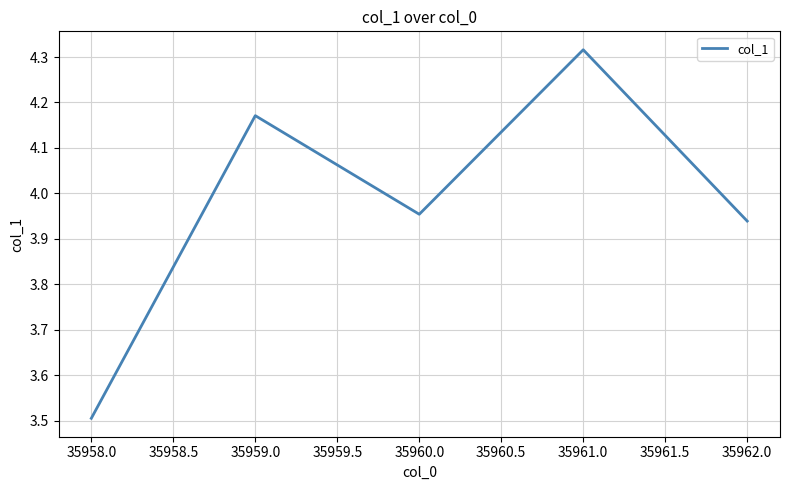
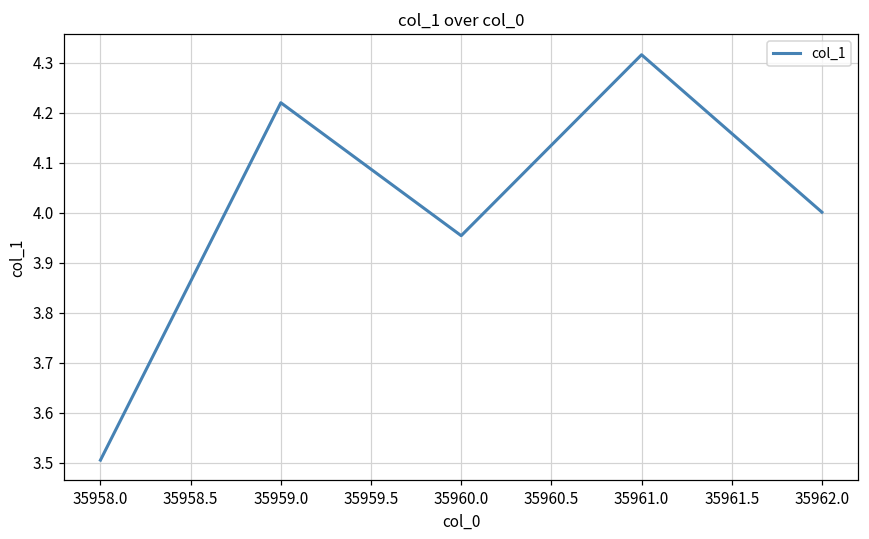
35959.0: 4.17 -> 4.22
35962.0: 3.94 -> 4.00
